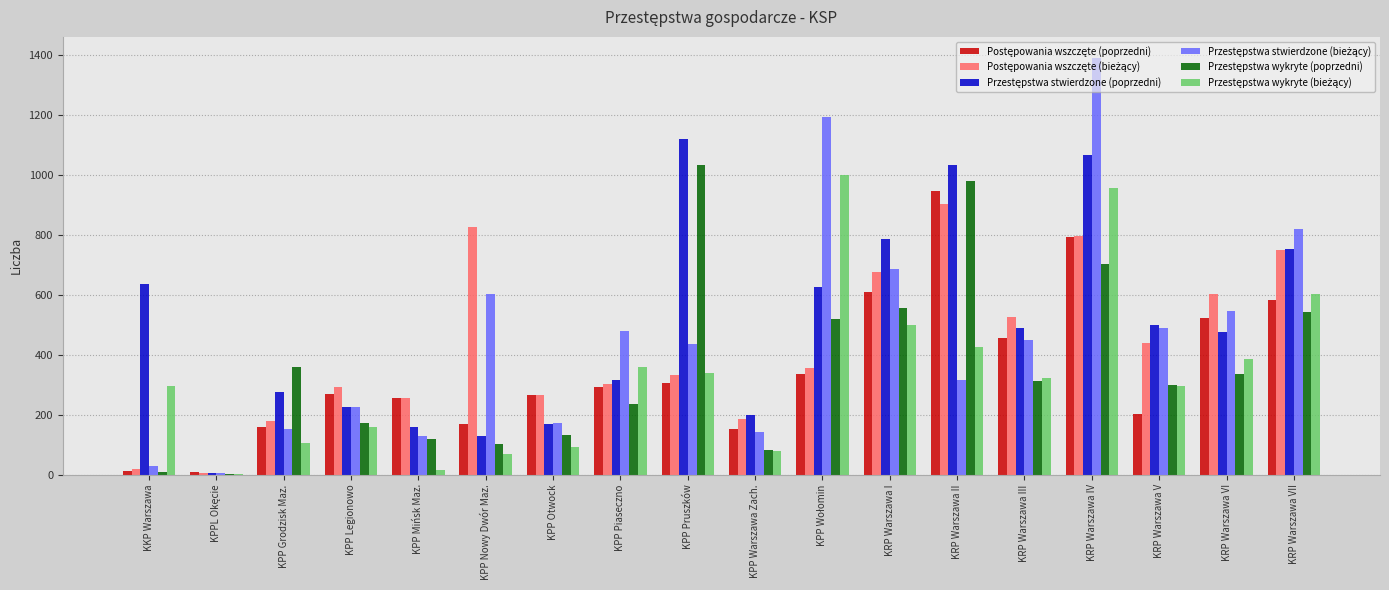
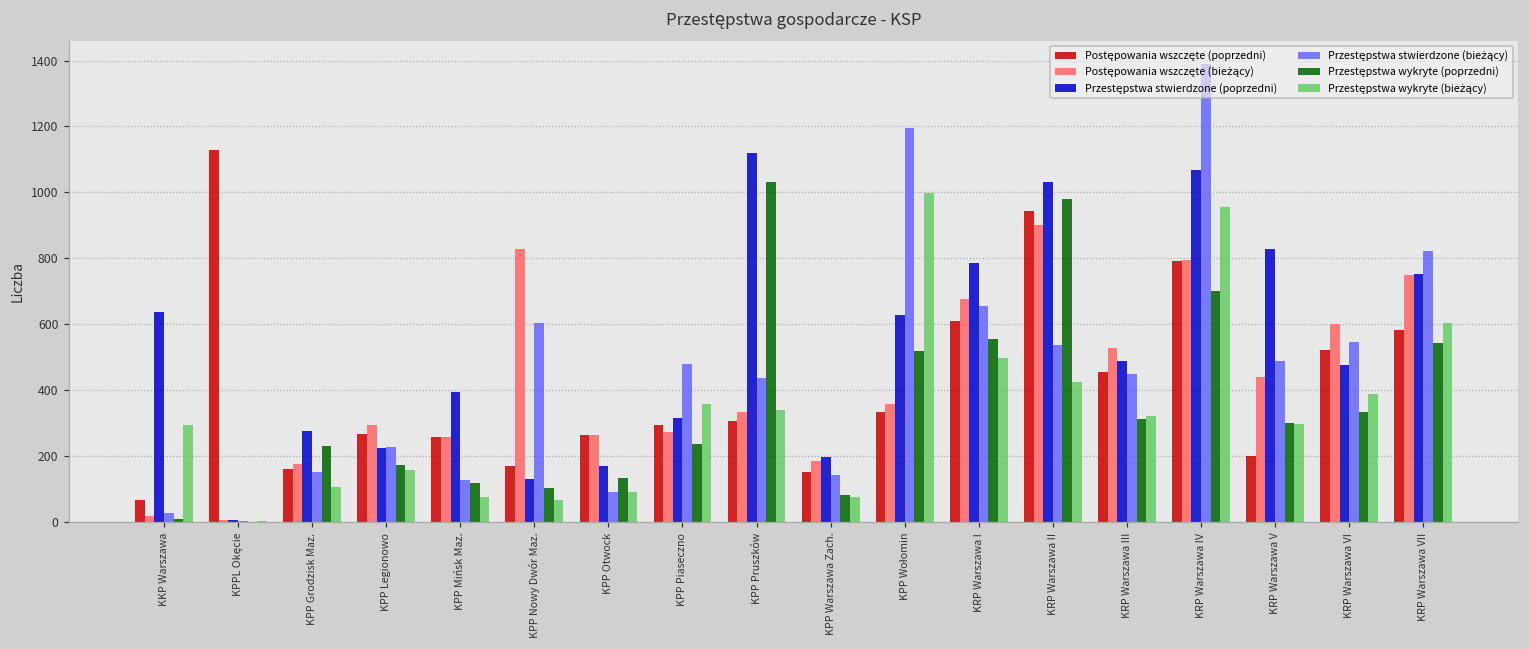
Postępowania wszczęte (poprzedni), KKP Warszawa: 10 -> 70
Postępowania wszczęte (poprzedni), KPPL Okęcie: 10 -> 1130
Przestępstwa wykryte (poprzedni), KPP Grodzisk Maz.: 360 -> 230
Przestępstwa stwierdzone (poprzedni), KPP Mińsk Maz.: 160 -> 400
Przestępstwa wykryte (bieżący), KPP Mińsk Maz.: 10 -> 80
Przestępstwa stwierdzone (bieżący), KPP Otwock: 170 -> 90
Postępowania wszczęte (bieżący), KPP Piaseczno: 300 -> 270
Przestępstwa stwierdzone (bieżący), KRP Warszawa I: 690 -> 650
Przestępstwa stwierdzone (bieżący), KRP Warszawa II: 320 -> 540
Przestępstwa stwierdzone (poprzedni), KRP Warszawa V: 500 -> 830
